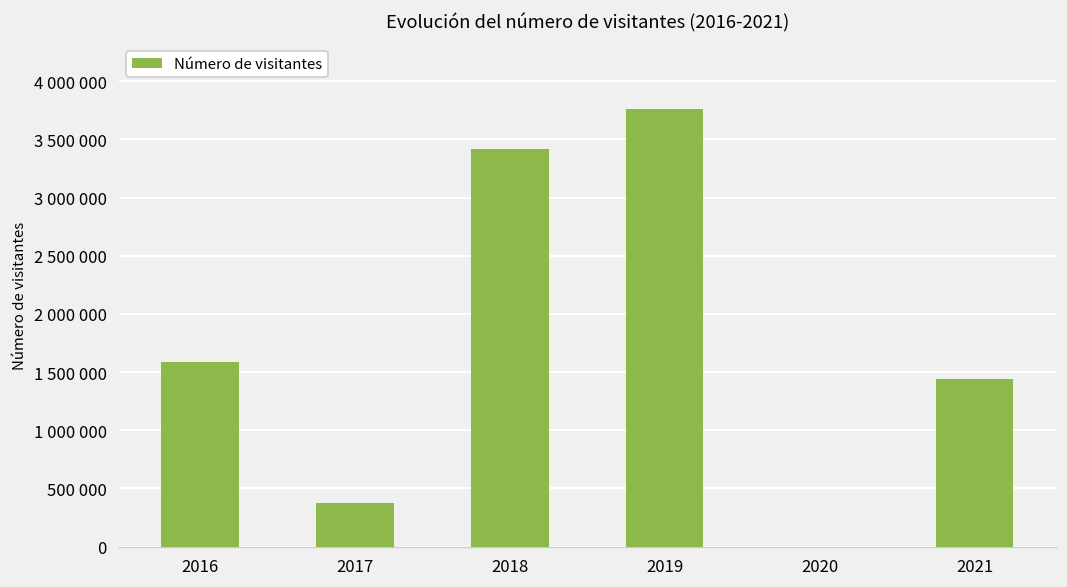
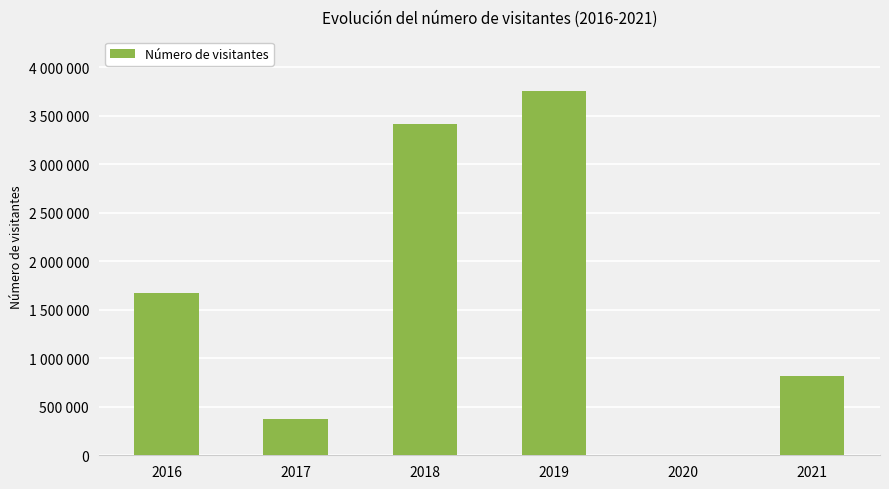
2016: 1600000 -> 1700000
2021: 1400000 -> 800000
